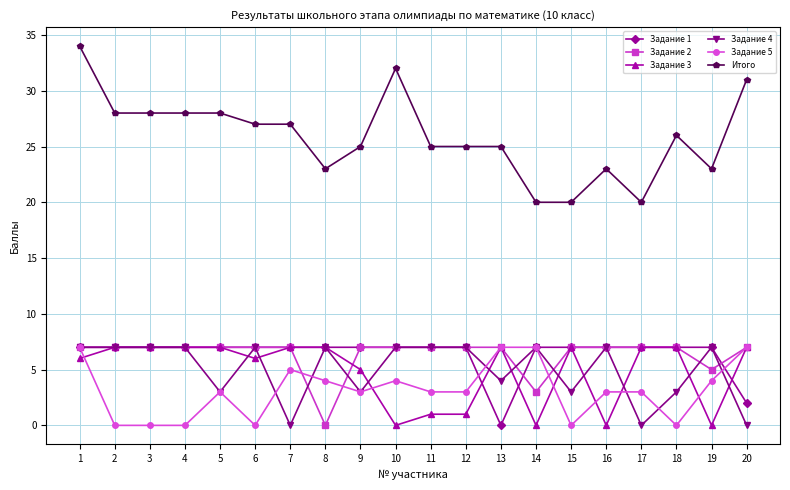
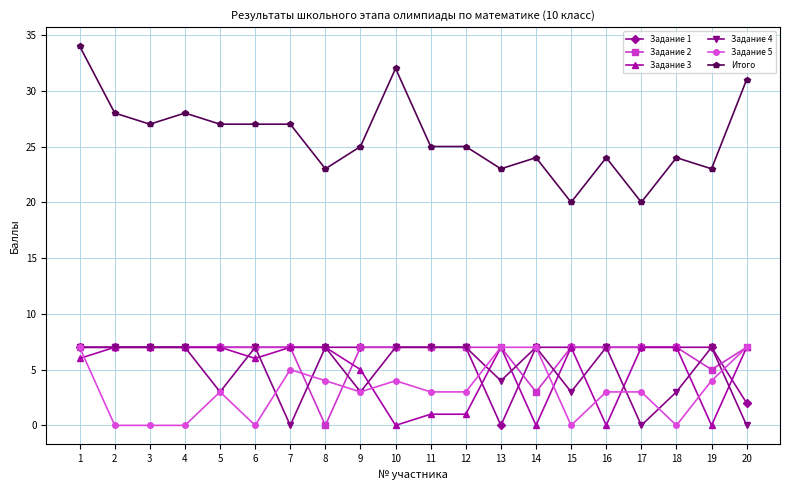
Итого, 3: 28 -> 27
Итого, 5: 28 -> 27
Итого, 13: 25 -> 23
Итого, 14: 20 -> 24
Итого, 16: 23 -> 24
Итого, 18: 26 -> 24
